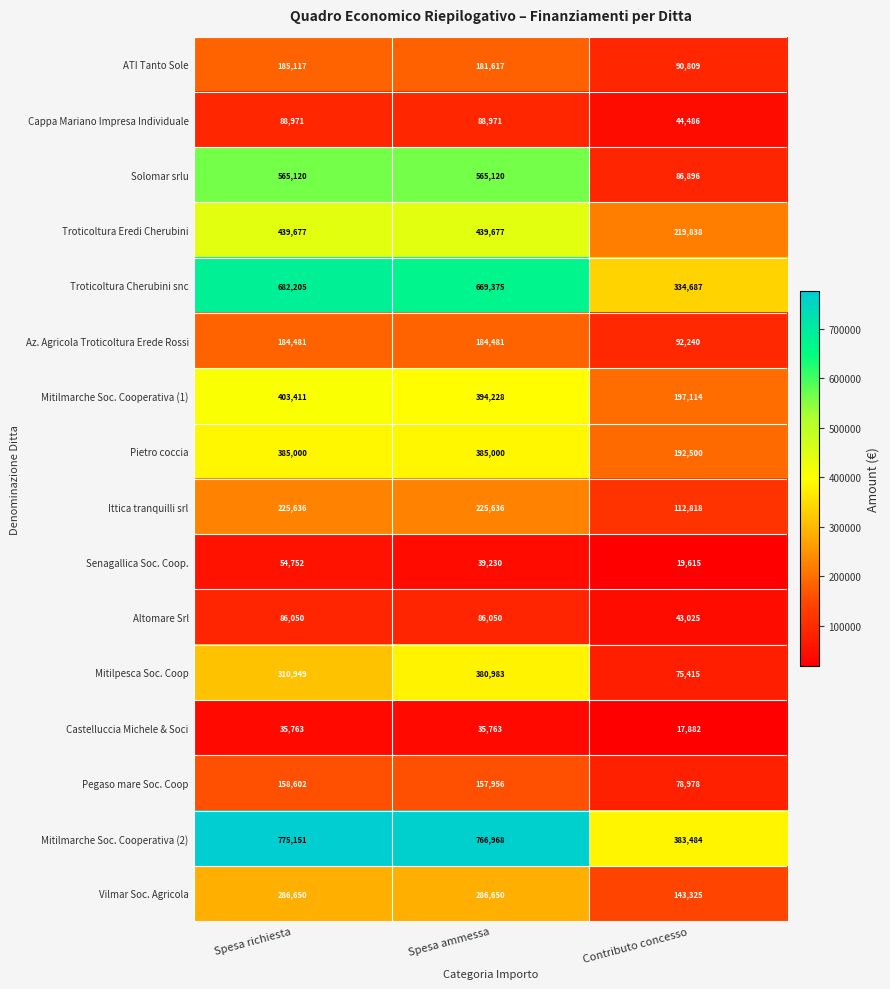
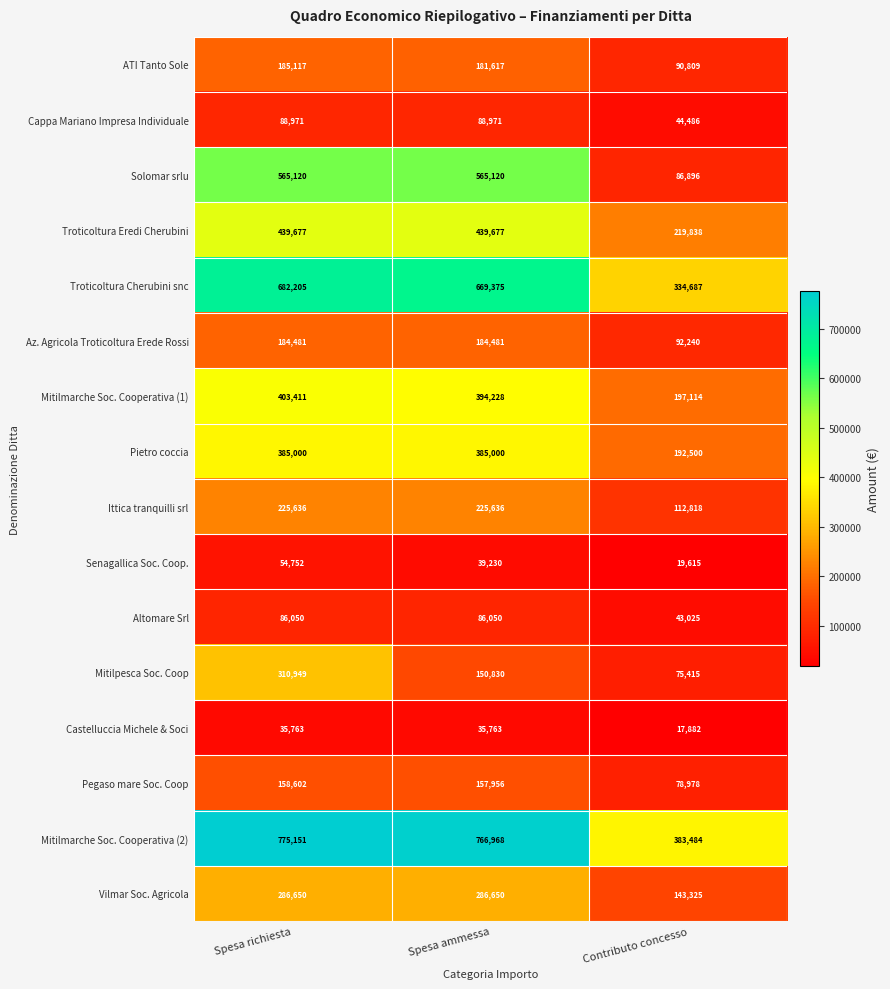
Mitilpesca Soc. Coop, Spesa ammessa: 380,983 -> 150,830
